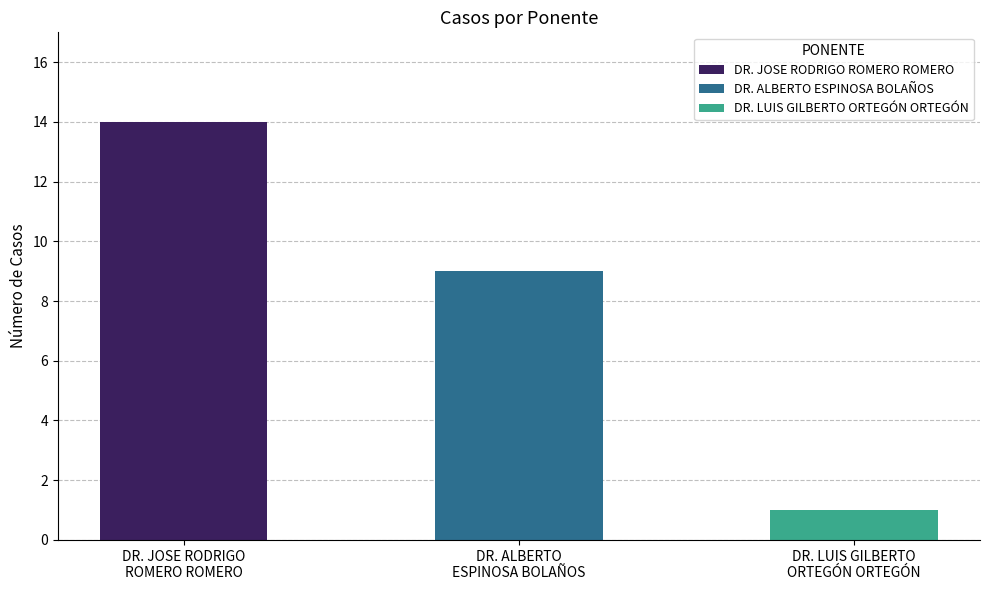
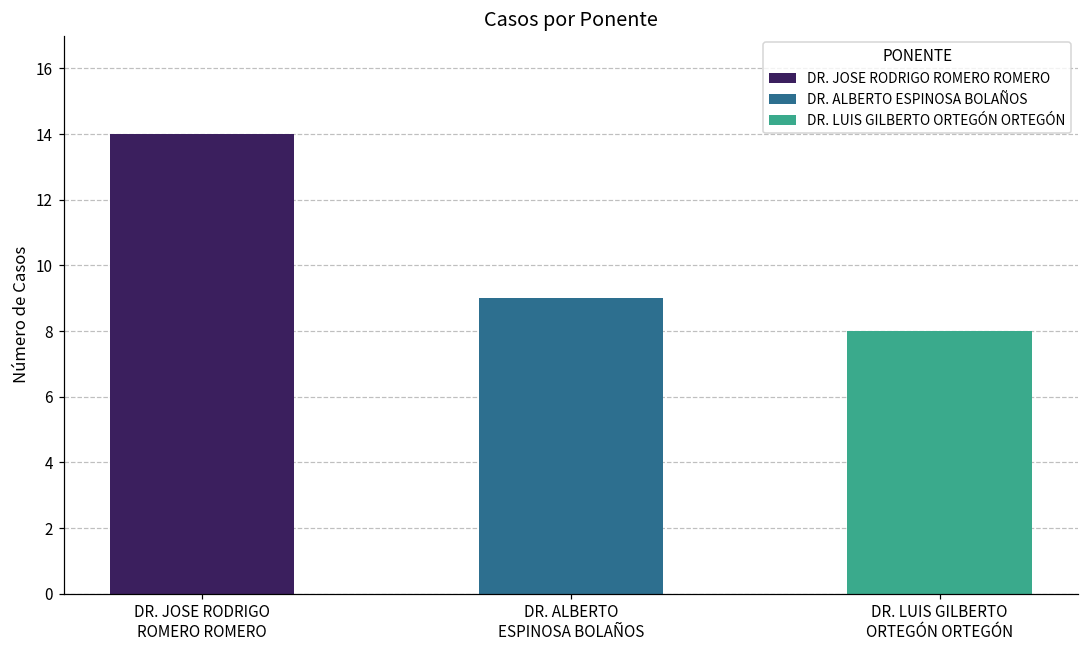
DR. LUIS GILBERTO ORTEGÓN ORTEGÓN: 1 -> 8
